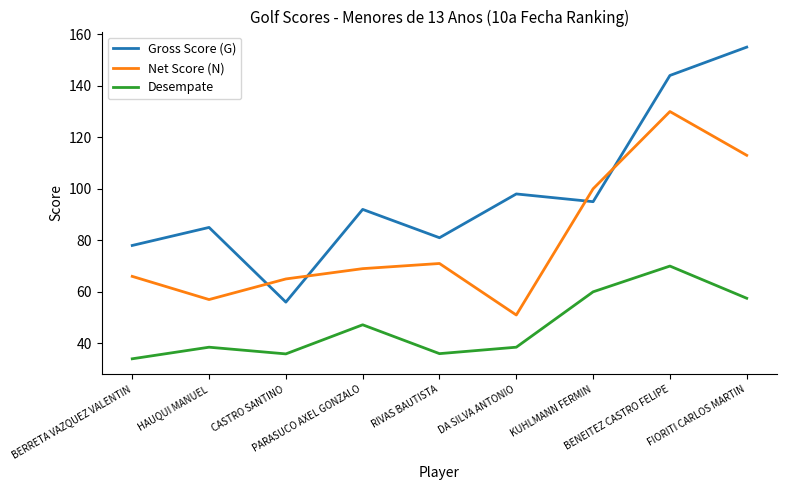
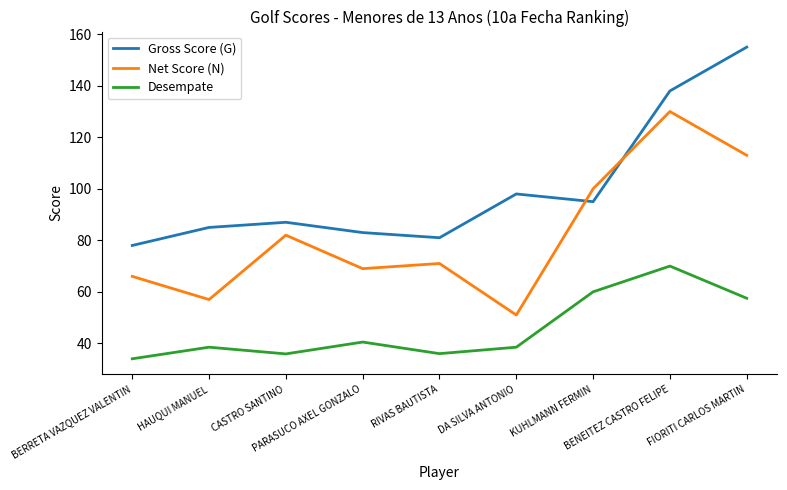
Gross Score (G), CASTRO SANTINO: 56 -> 87
Net Score (N), CASTRO SANTINO: 65 -> 82
Gross Score (G), PARASUCO AXEL GONZALO: 92 -> 83
Desempate, PARASUCO AXEL GONZALO: 47 -> 41
Gross Score (G), BENEITEZ CASTRO FELIPE: 144 -> 138
